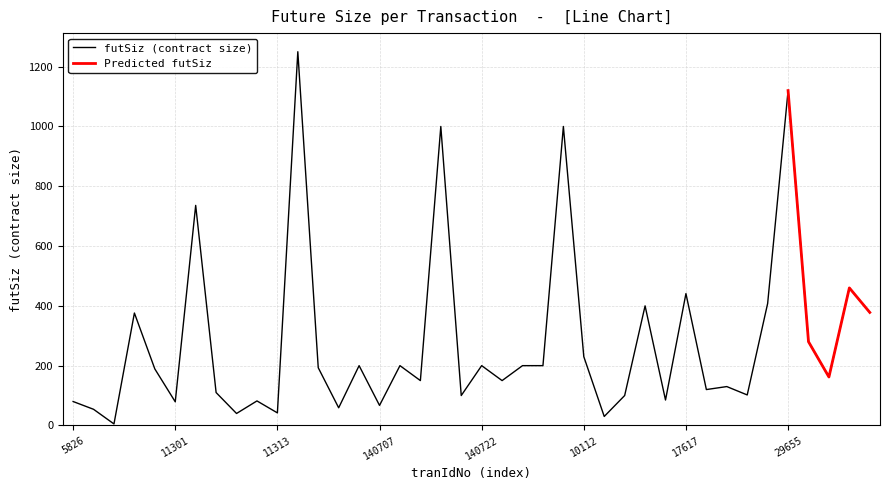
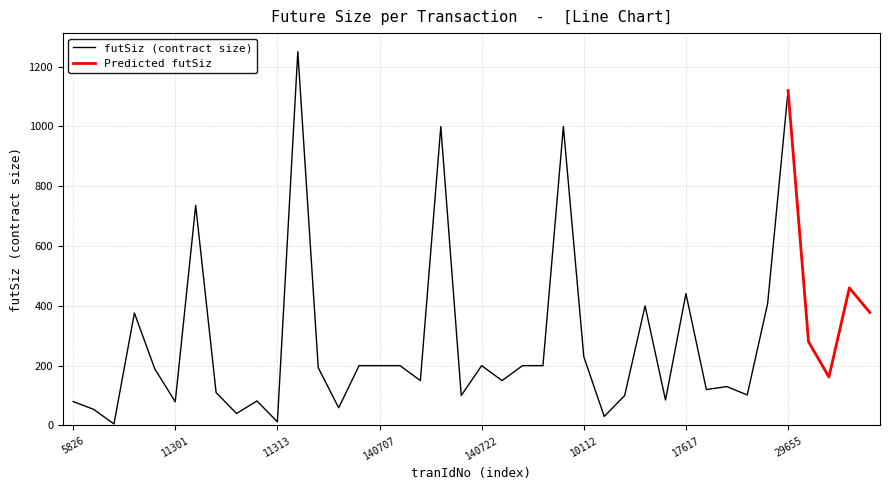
futSiz (contract size), 11313: 40 -> 10
futSiz (contract size), 140707: 70 -> 200
